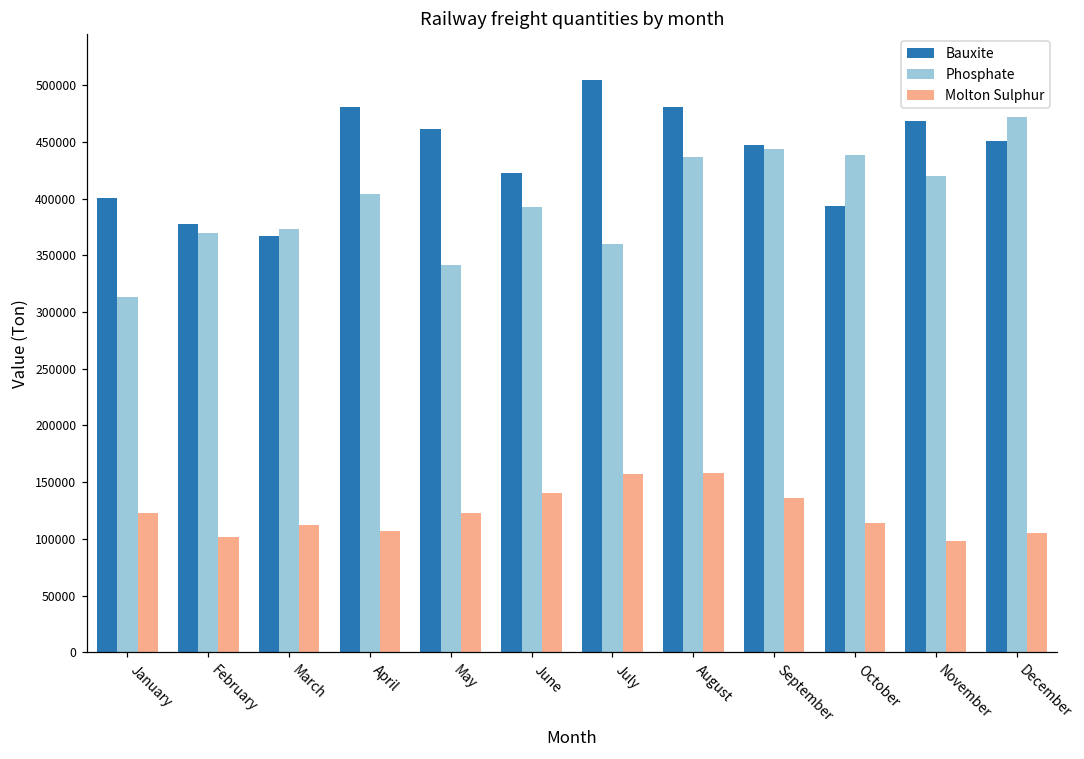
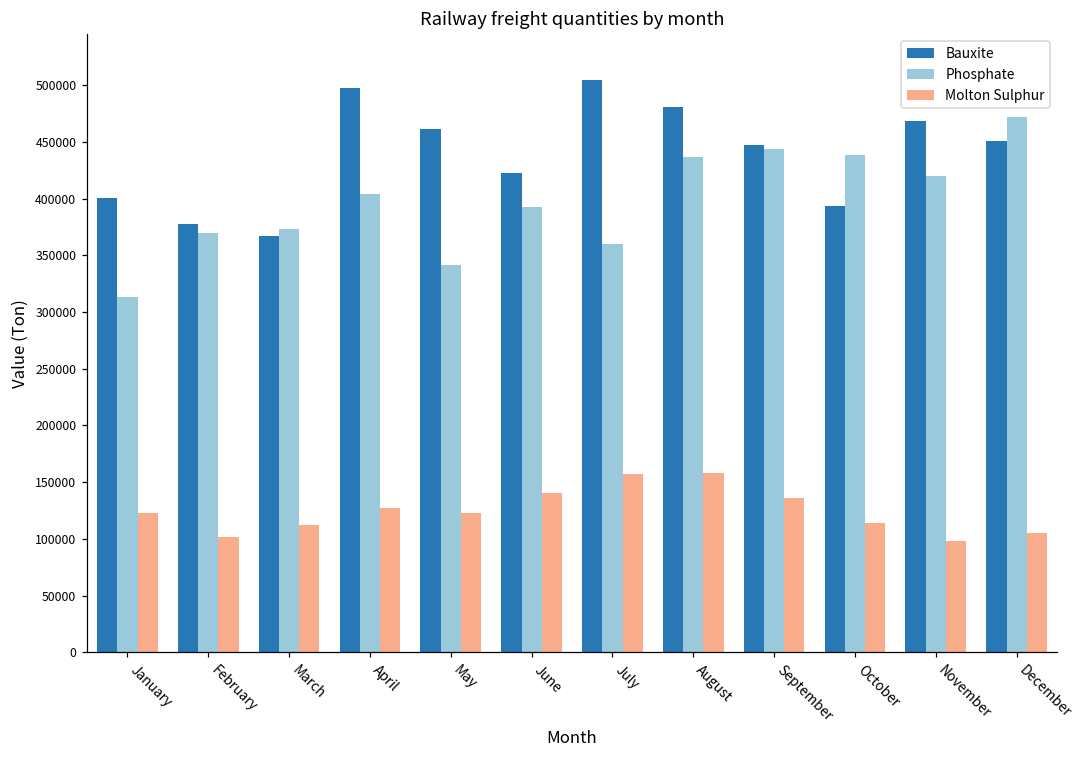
Bauxite, April: 481000 -> 497000
Molton Sulphur, April: 107000 -> 128000
